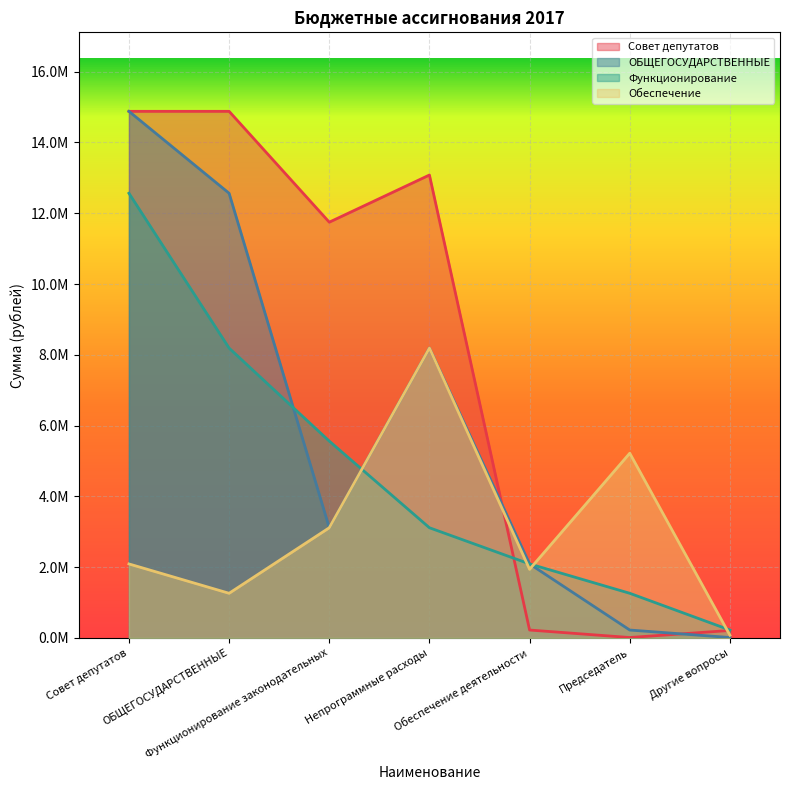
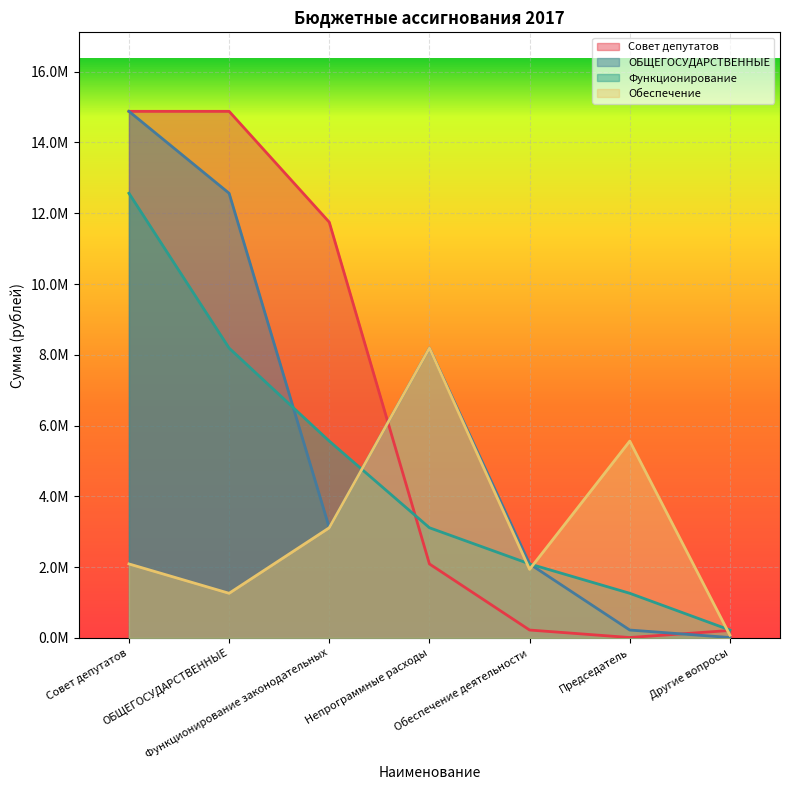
Совет депутатов, Непрограммные расходы: 13100000 -> 2100000
Обеспечение, Председатель: 5200000 -> 5600000
